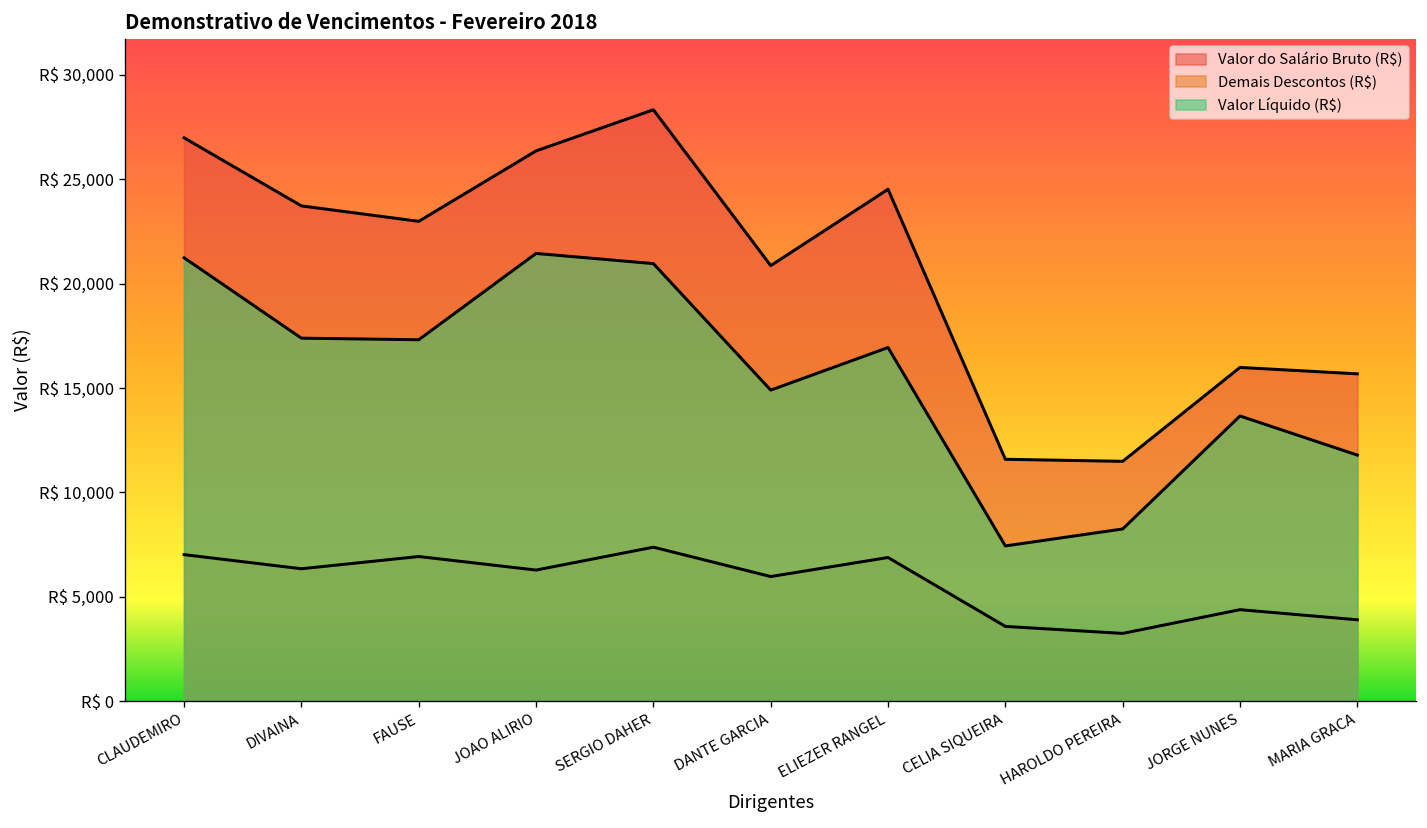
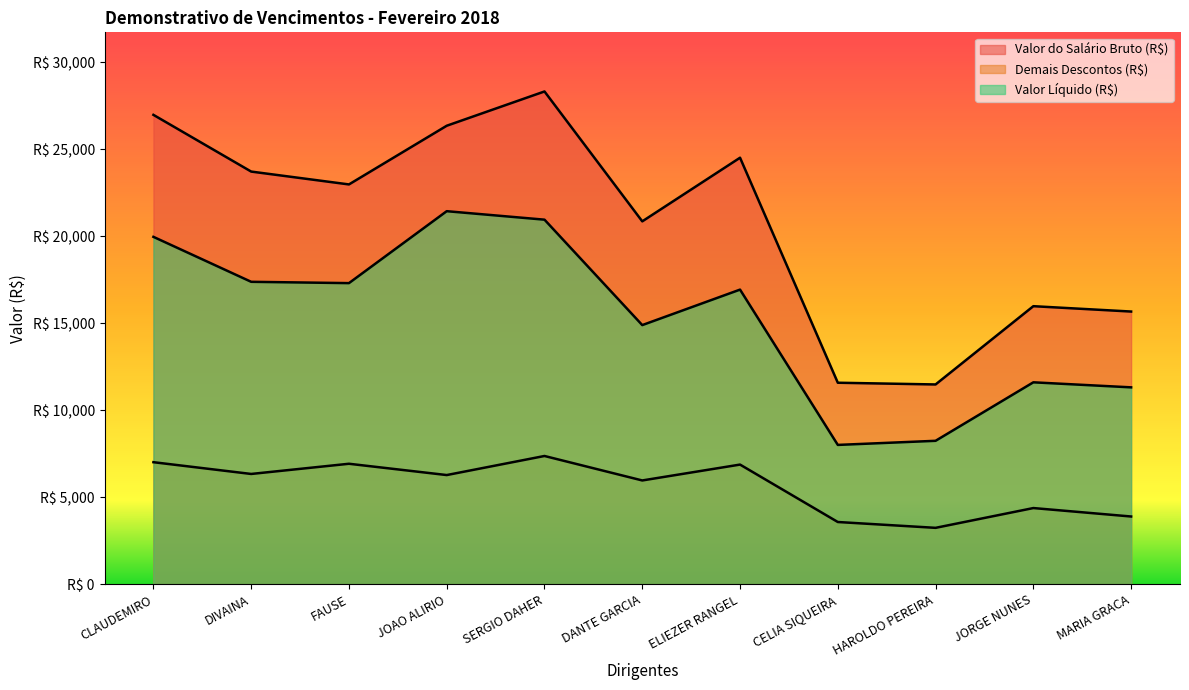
Valor Líquido (R$), CLAUDEMIRO: R$ 21,200 -> R$ 20,000
Valor Líquido (R$), CELIA SIQUEIRA: R$ 7,400 -> R$ 8,000
Valor Líquido (R$), JORGE NUNES: R$ 13,700 -> R$ 11,600
Valor Líquido (R$), MARIA GRACA: R$ 11,800 -> R$ 11,300
